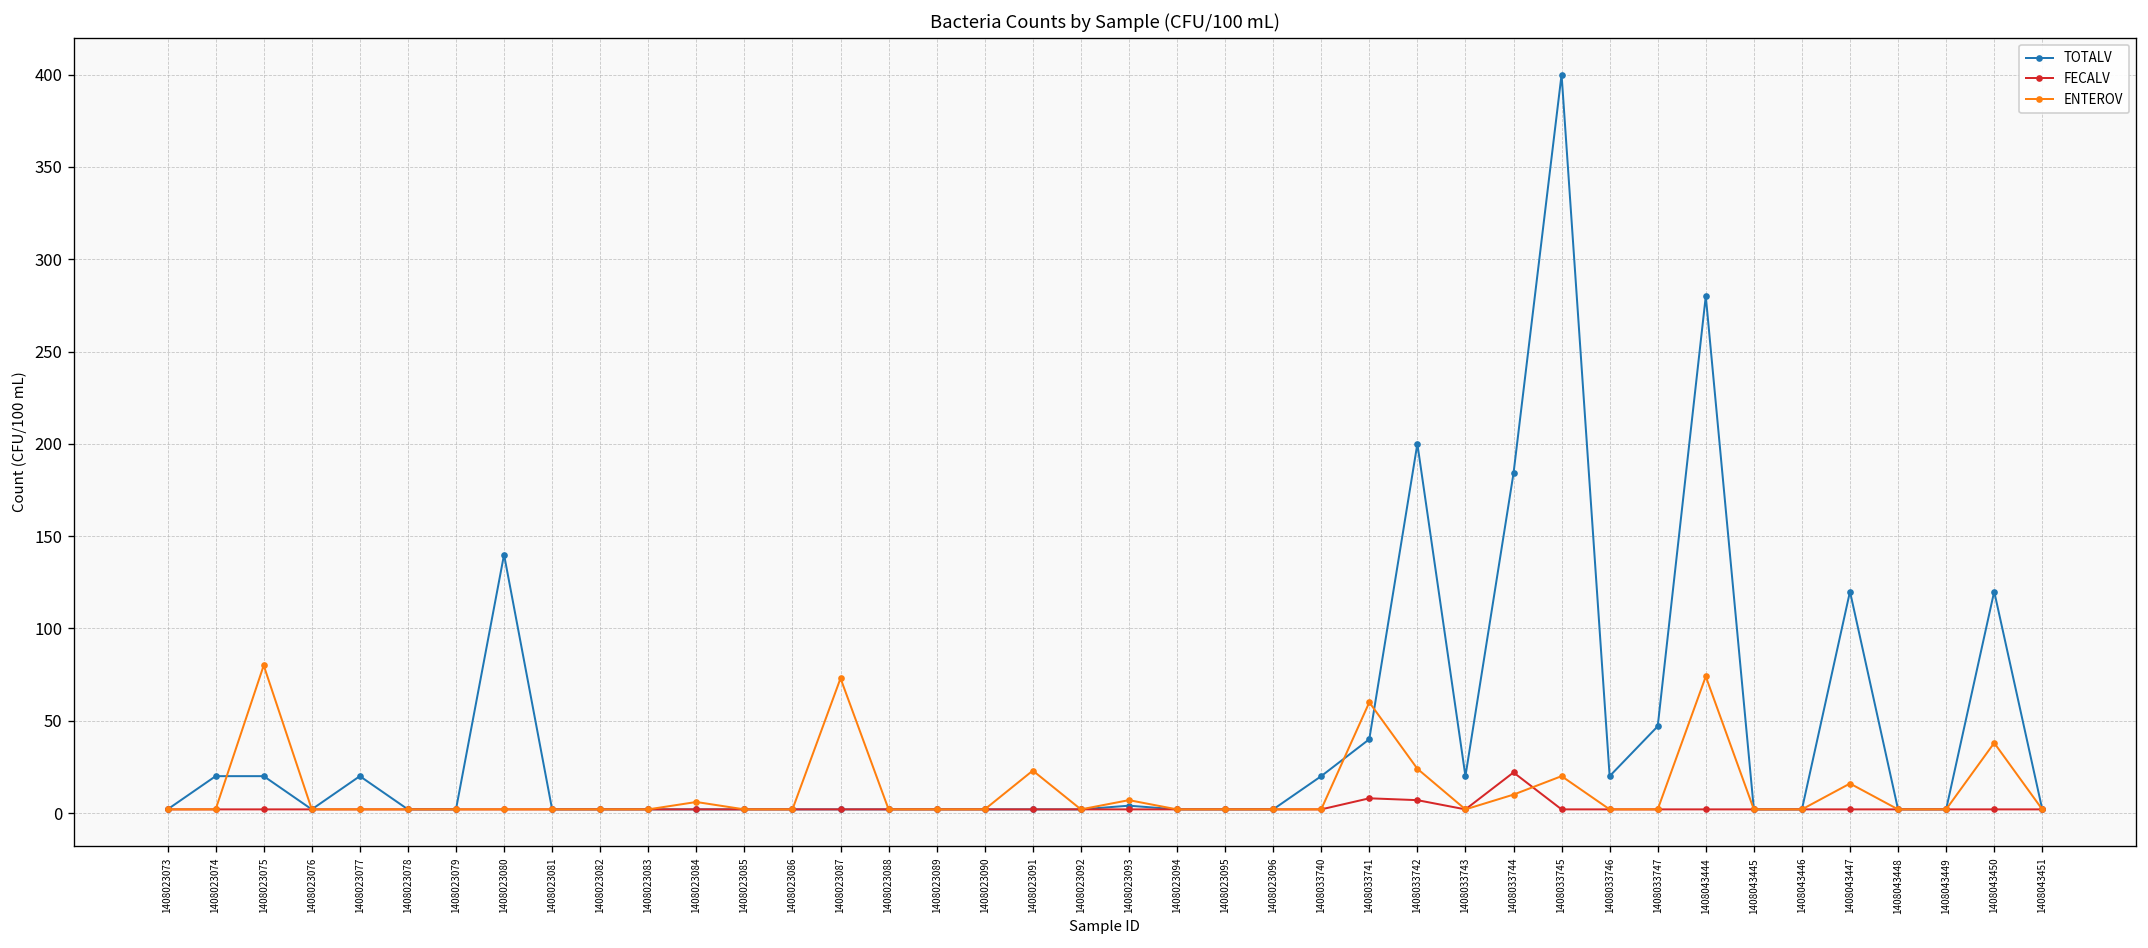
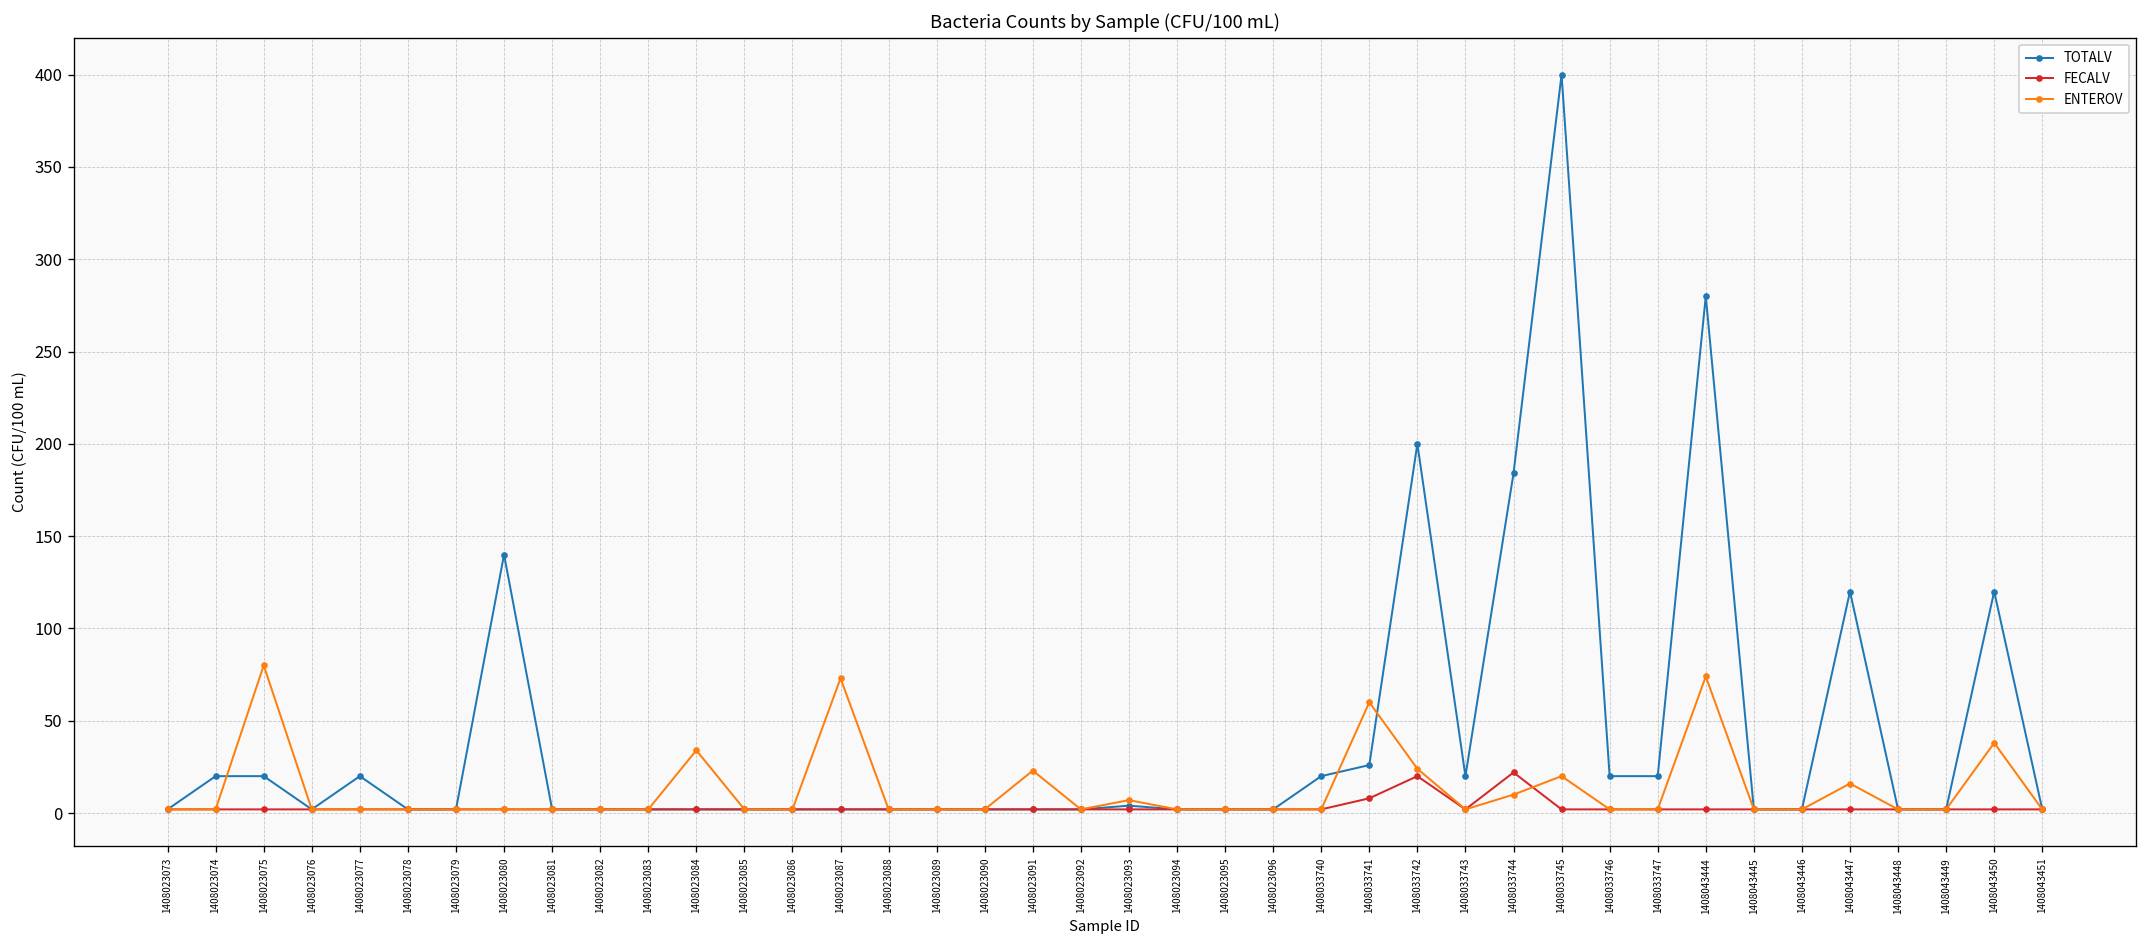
ENTEROV, 1408023084: 6 -> 34
TOTALV, 1408033741: 40 -> 26
FECALV, 1408033742: 7 -> 20
TOTALV, 1408033747: 47 -> 20
